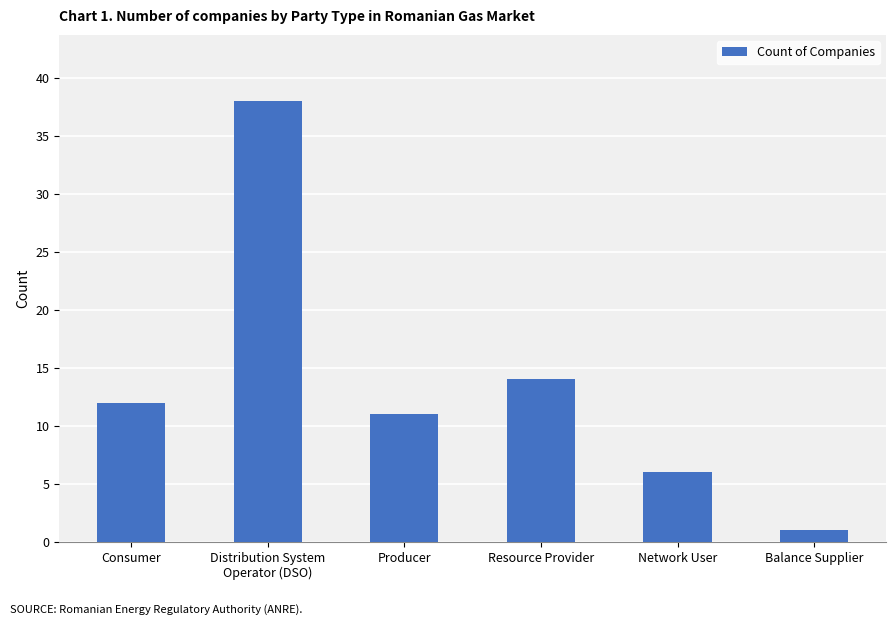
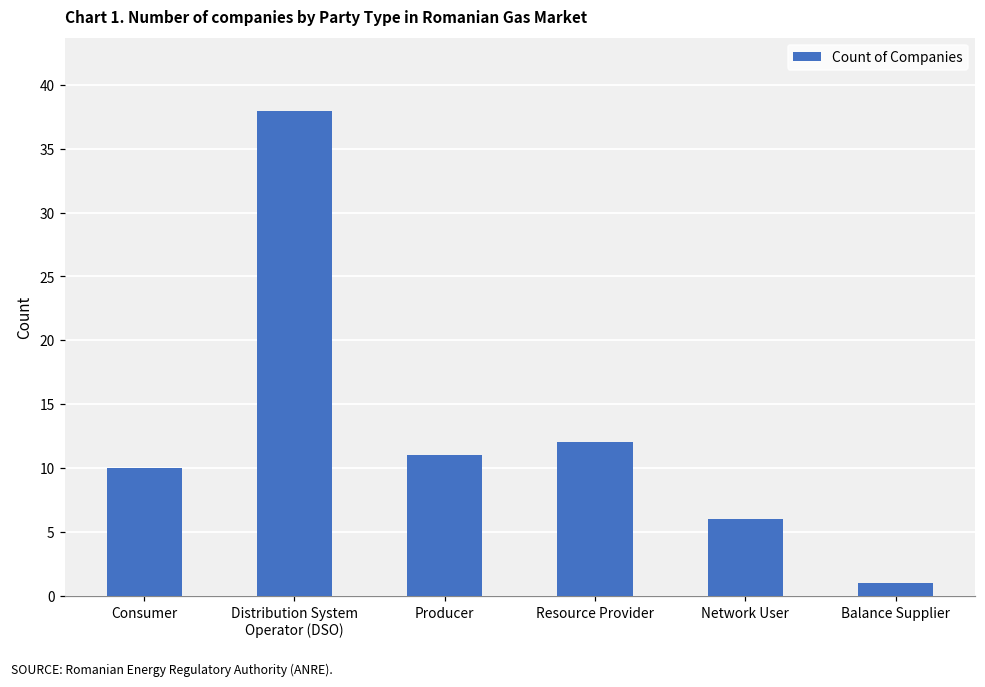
Consumer: 12 -> 10
Resource Provider: 14 -> 12
